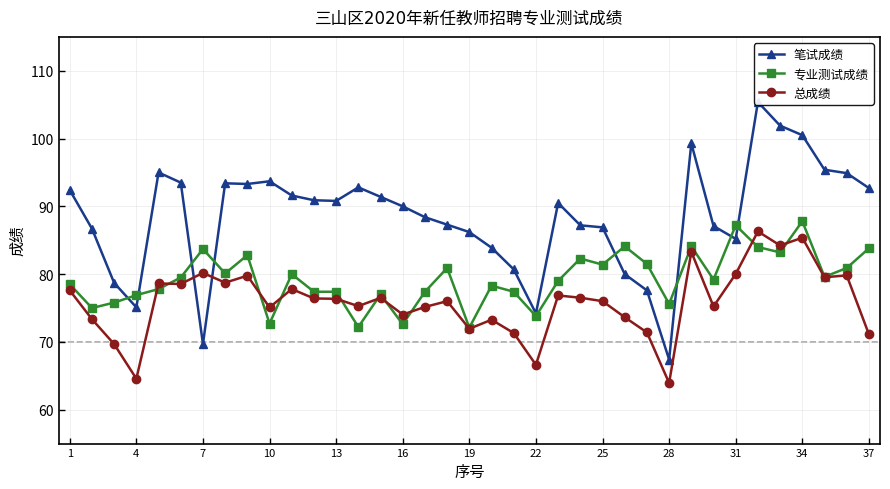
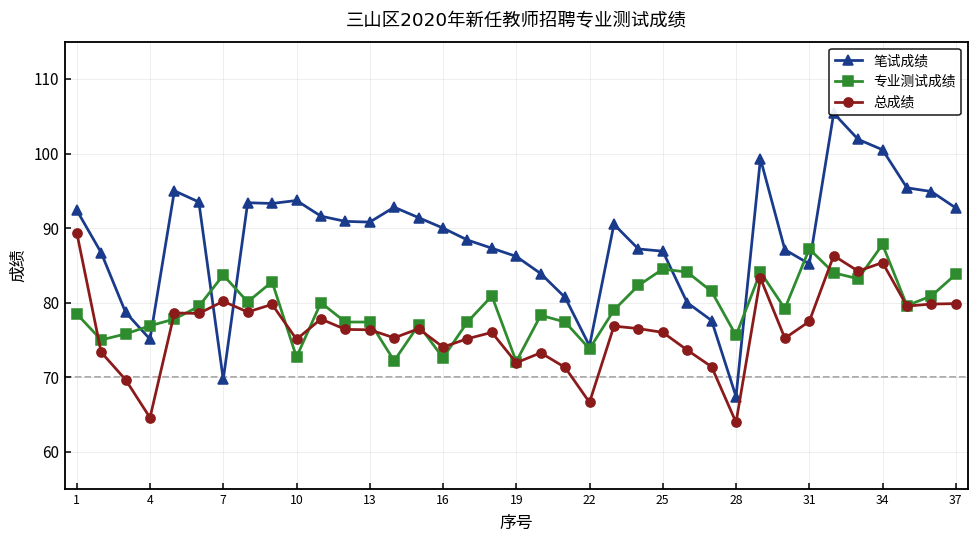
总成绩, 1: 78 -> 89
专业测试成绩, 25: 81 -> 85
总成绩, 31: 80 -> 77
总成绩, 37: 71 -> 80
